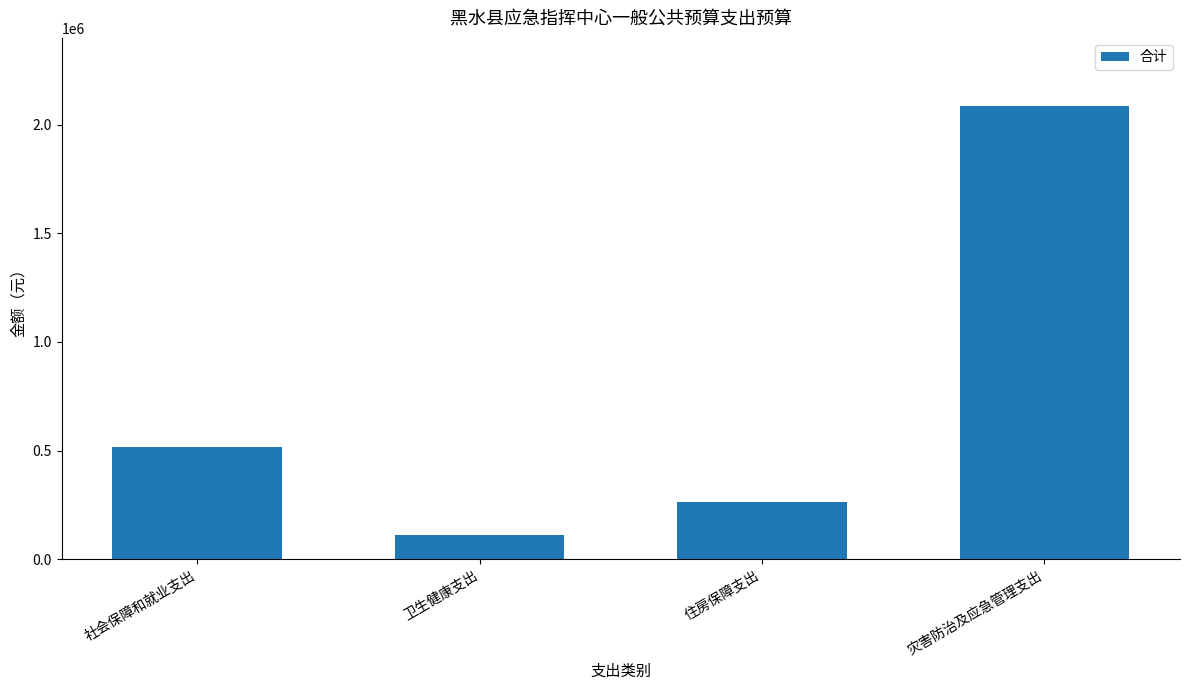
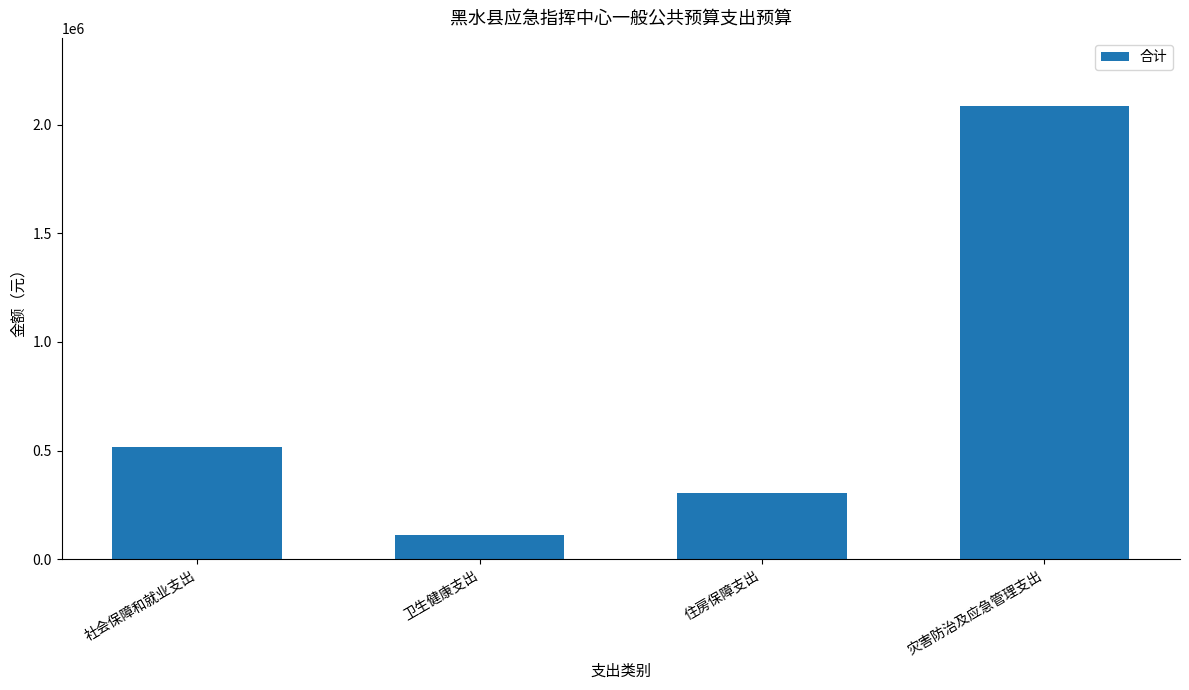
住房保障支出: 260000 -> 300000
